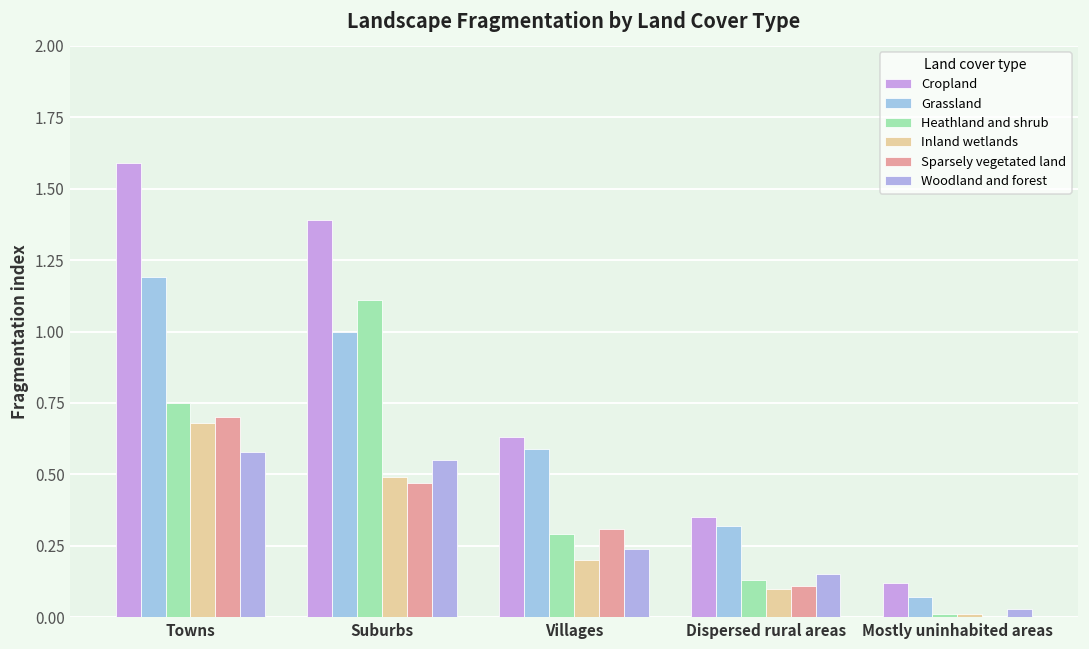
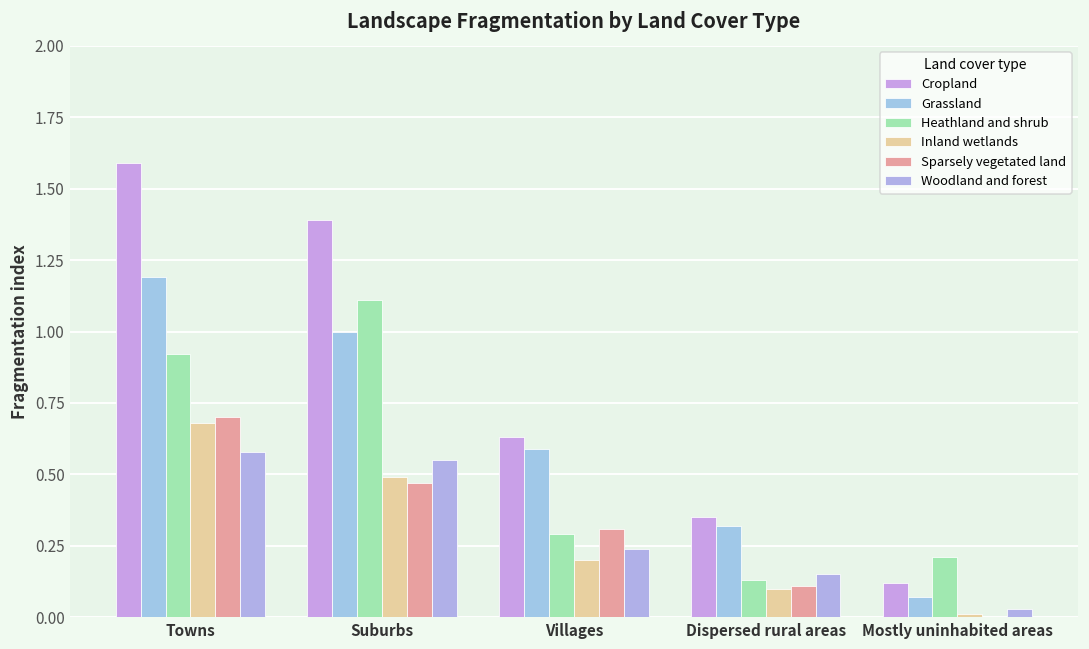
Heathland and shrub, Towns: 0.75 -> 0.92
Heathland and shrub, Mostly uninhabited areas: 0.01 -> 0.21
